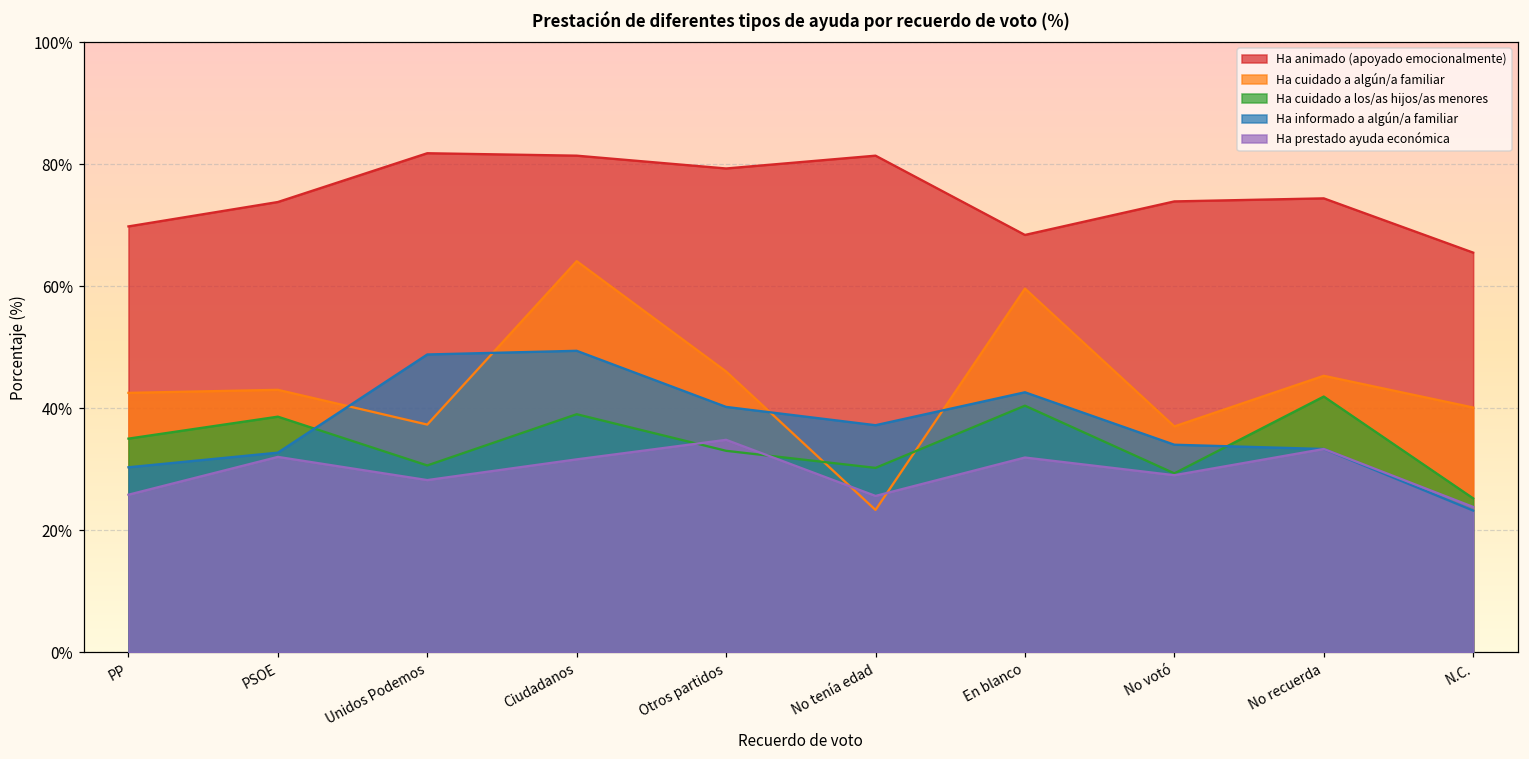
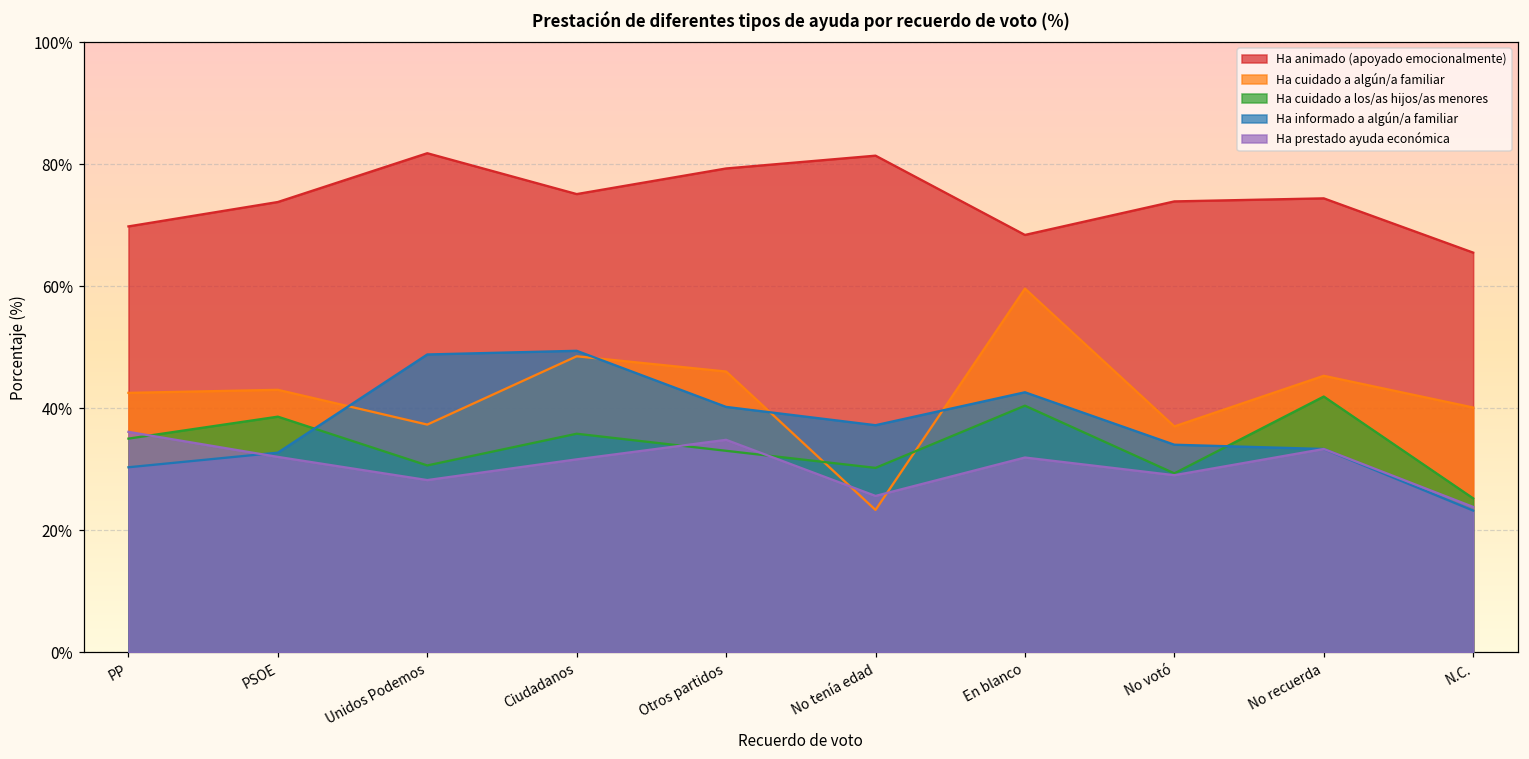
Ha prestado ayuda económica, PP: 26% -> 36%
Ha animado (apoyado emocionalmente), Ciudadanos: 81% -> 75%
Ha cuidado a algún/a familiar, Ciudadanos: 64% -> 49%
Ha cuidado a los/as hijos/as menores, Ciudadanos: 39% -> 36%
